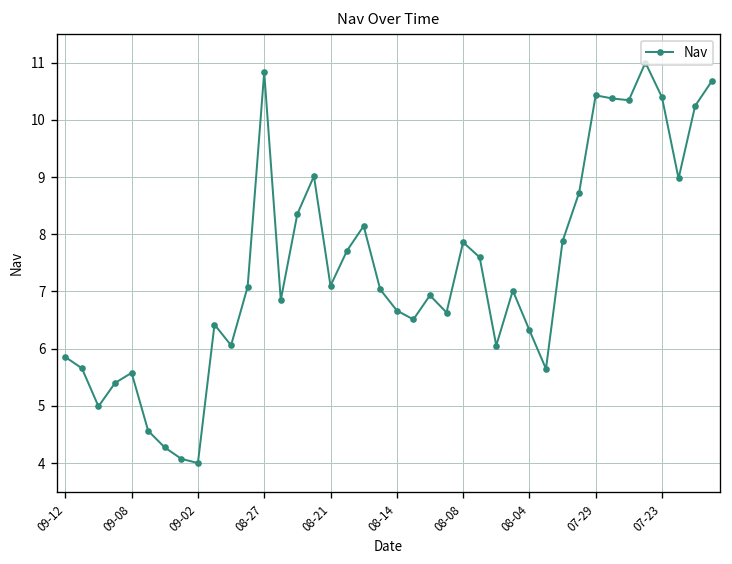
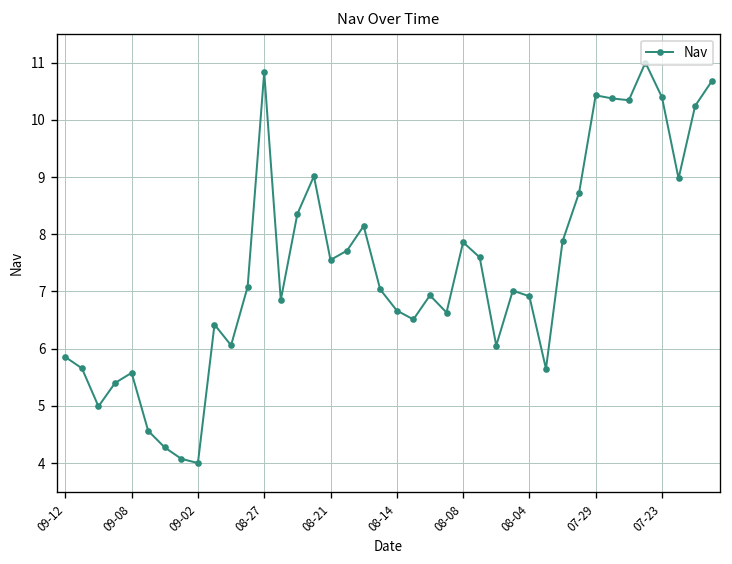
08-21: 7.1 -> 7.6
08-04: 6.3 -> 6.9
